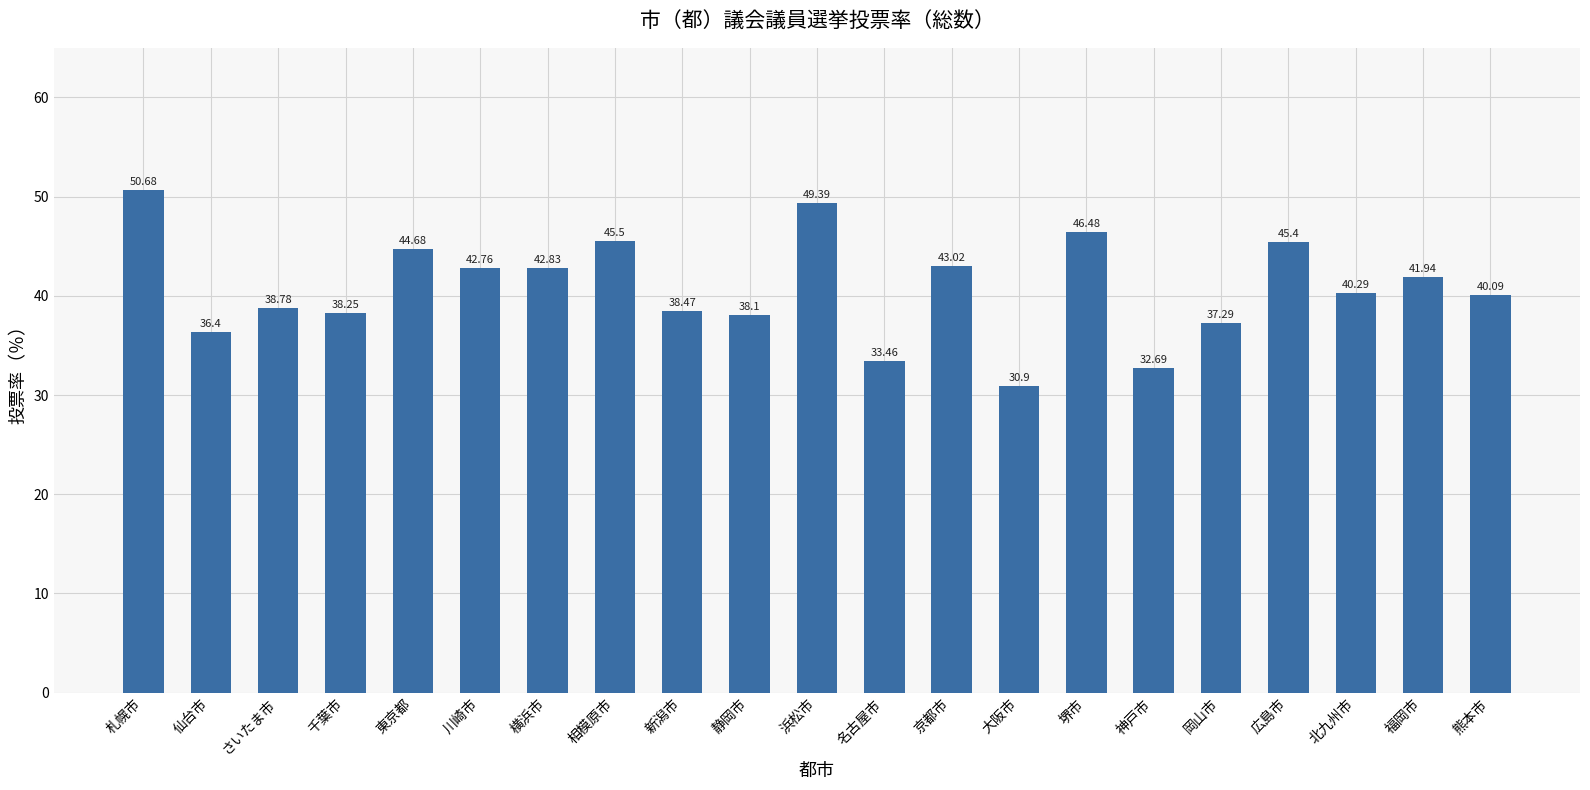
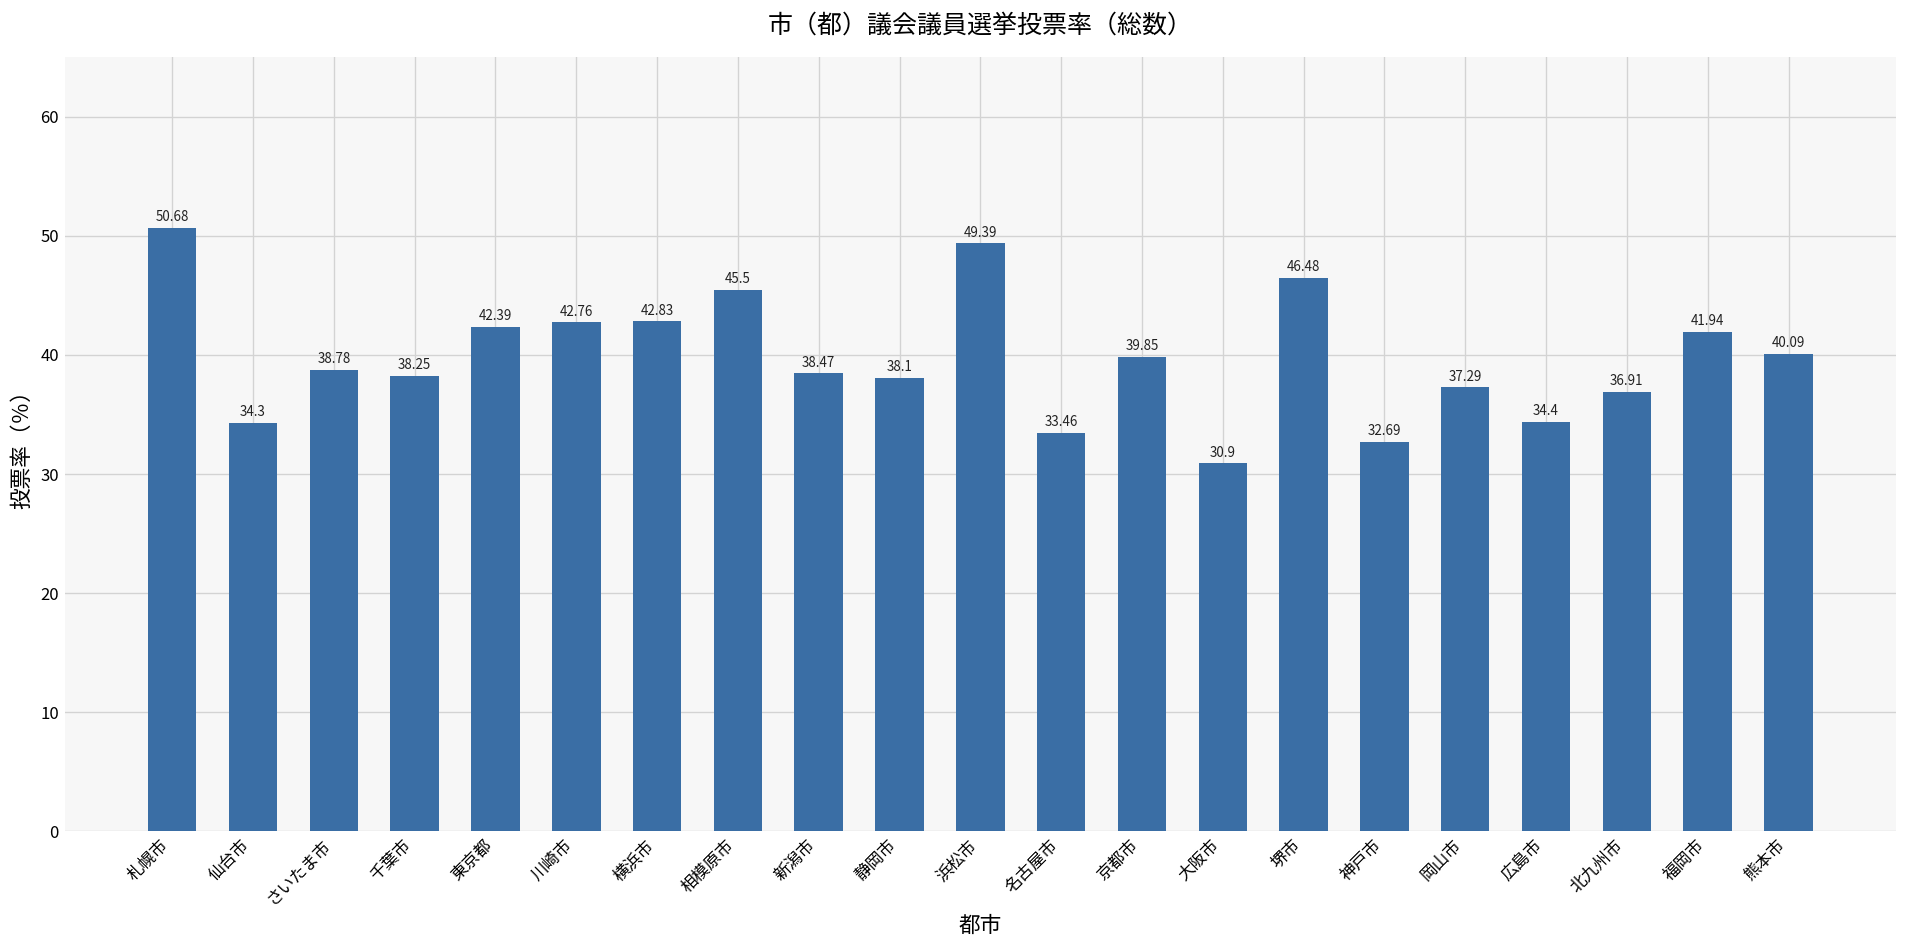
仙台市: 36.4 -> 34.3
東京都: 44.68 -> 42.39
京都市: 43.02 -> 39.85
広島市: 45.4 -> 34.4
北九州市: 40.29 -> 36.91
